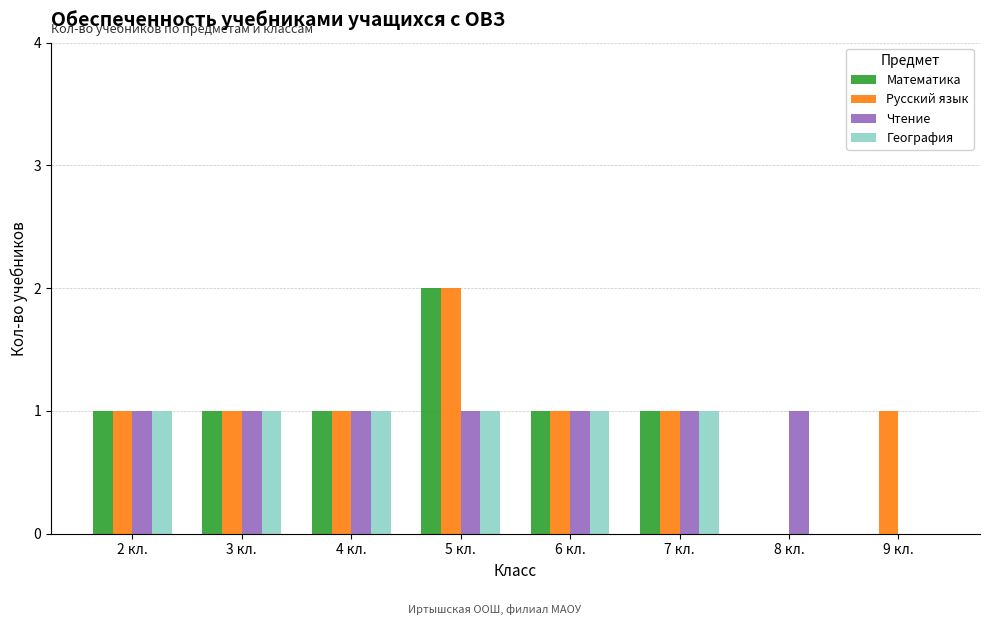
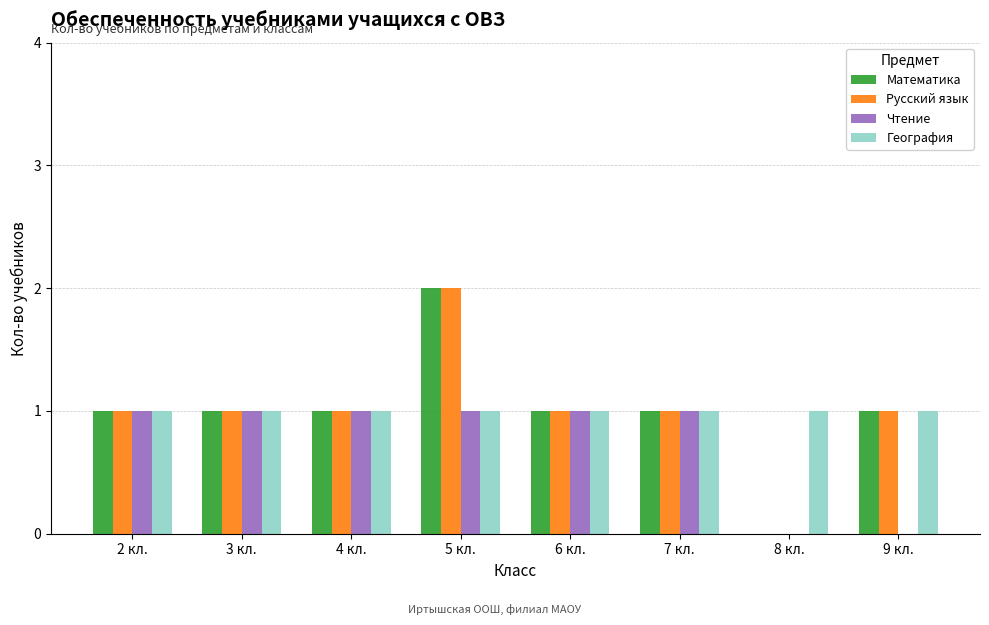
Чтение, 8 кл.: 1 -> 0
География, 8 кл.: 0 -> 1
Математика, 9 кл.: 0 -> 1
География, 9 кл.: 0 -> 1
